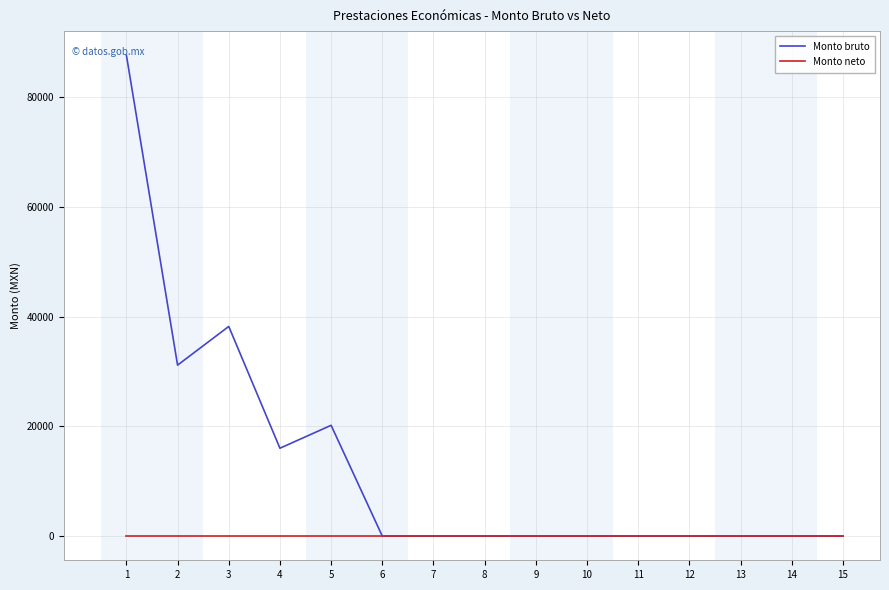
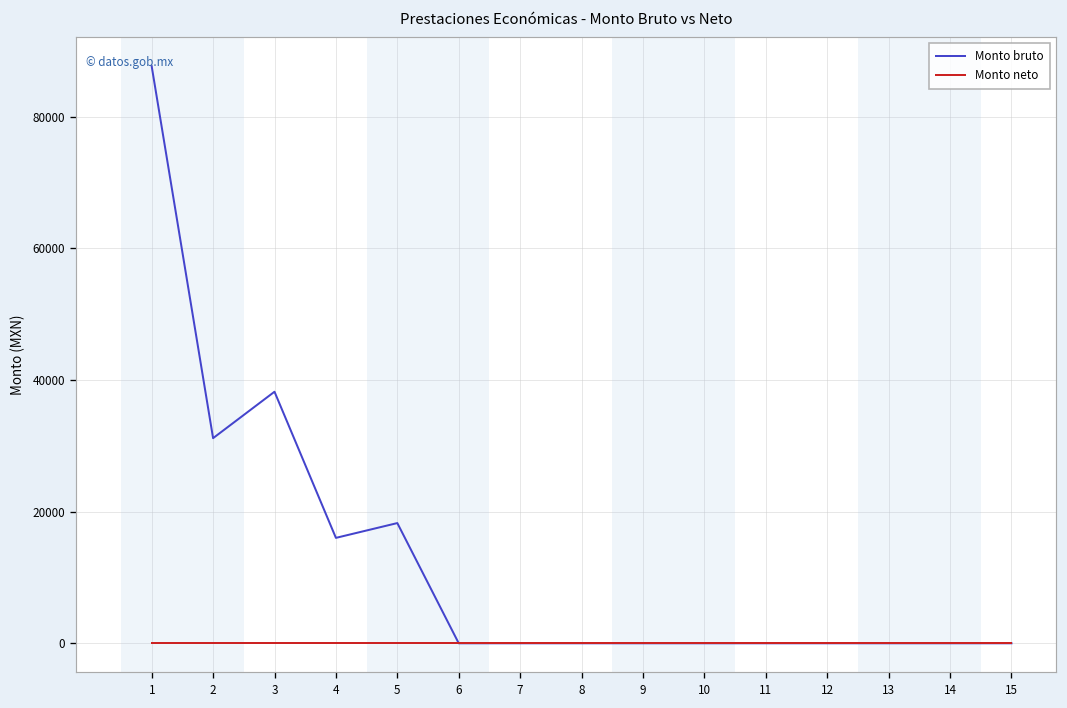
Monto bruto, 5: 20000 -> 18000
